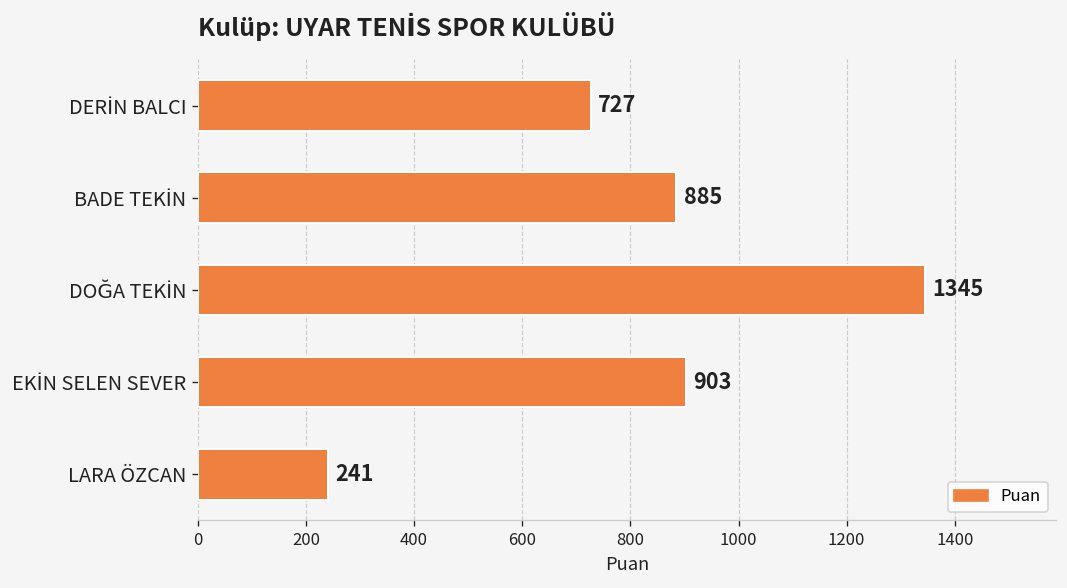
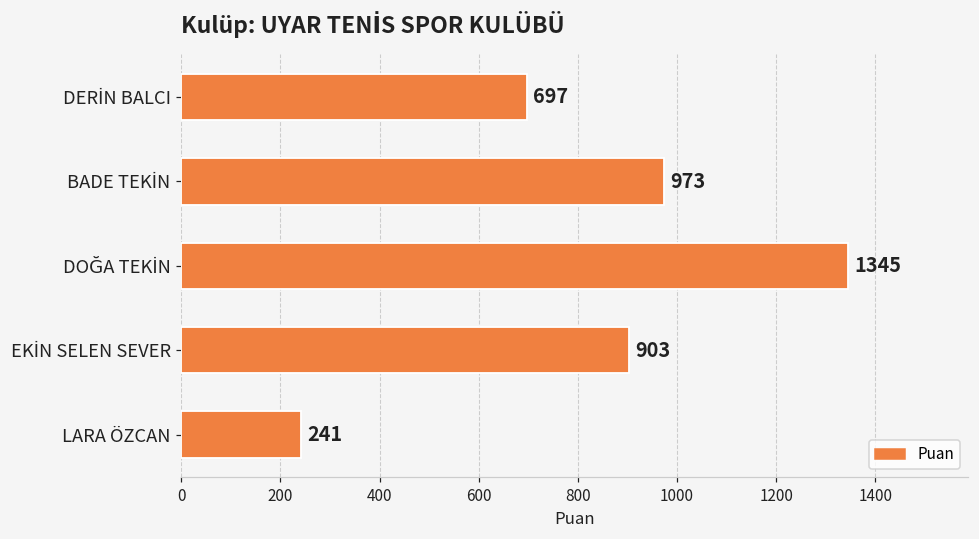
DERİN BALCI: 727 -> 697
BADE TEKİN: 885 -> 973
